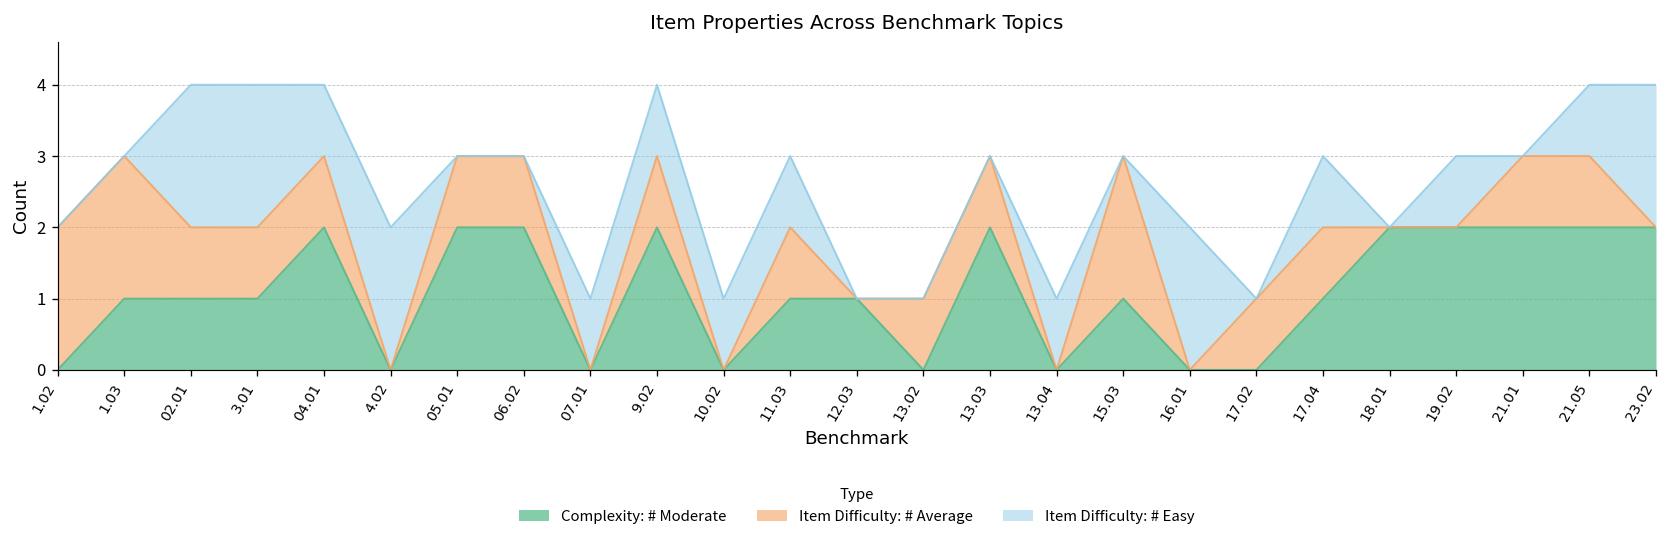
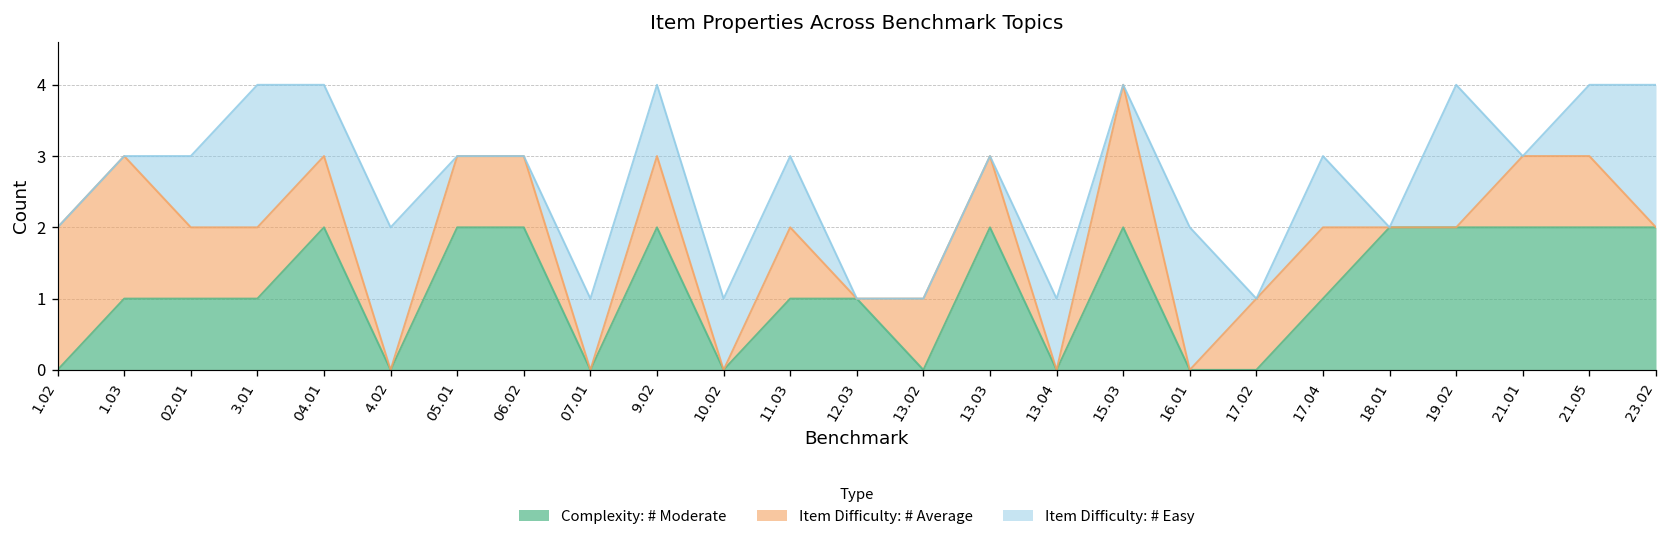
Item Difficulty: # Easy, 02.01: 2 -> 1
Complexity: # Moderate, 15.03: 1 -> 2
Item Difficulty: # Easy, 19.02: 1 -> 2
